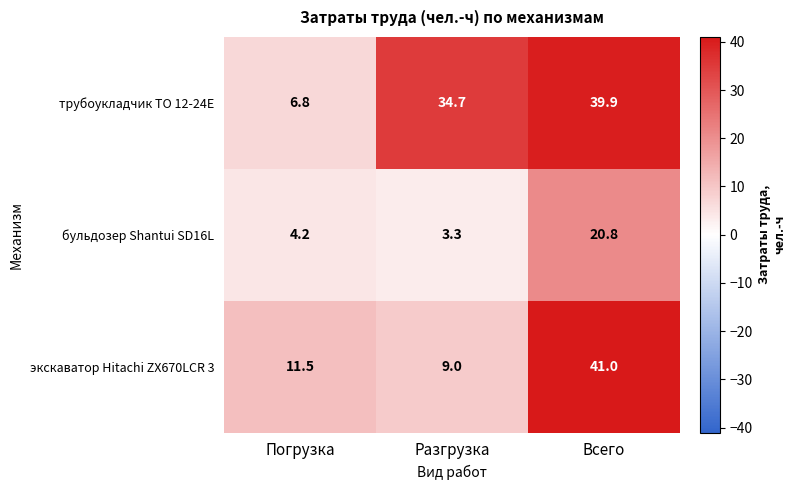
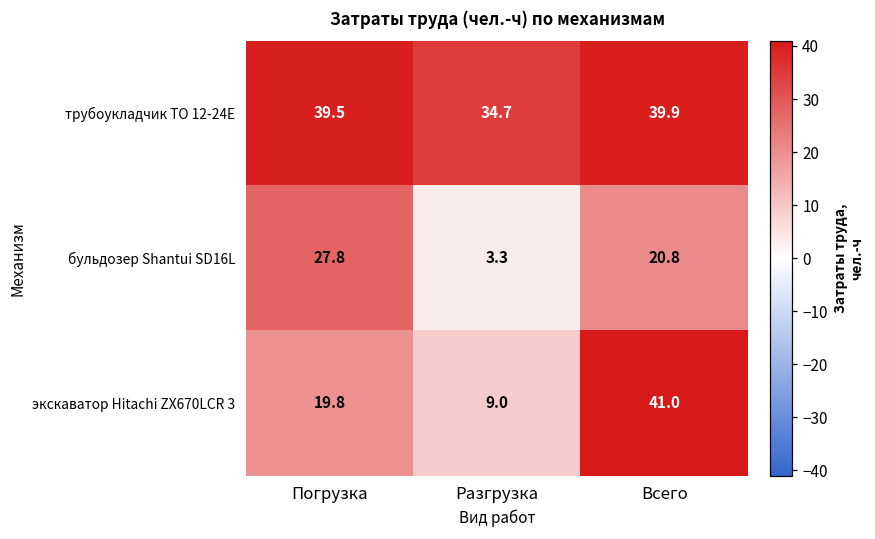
трубоукладчик ТО 12-24Е, Погрузка: 6.8 -> 39.5
бульдозер Shantui SD16L, Погрузка: 4.2 -> 27.8
экскаватор Hitachi ZX670LCR 3, Погрузка: 11.5 -> 19.8
